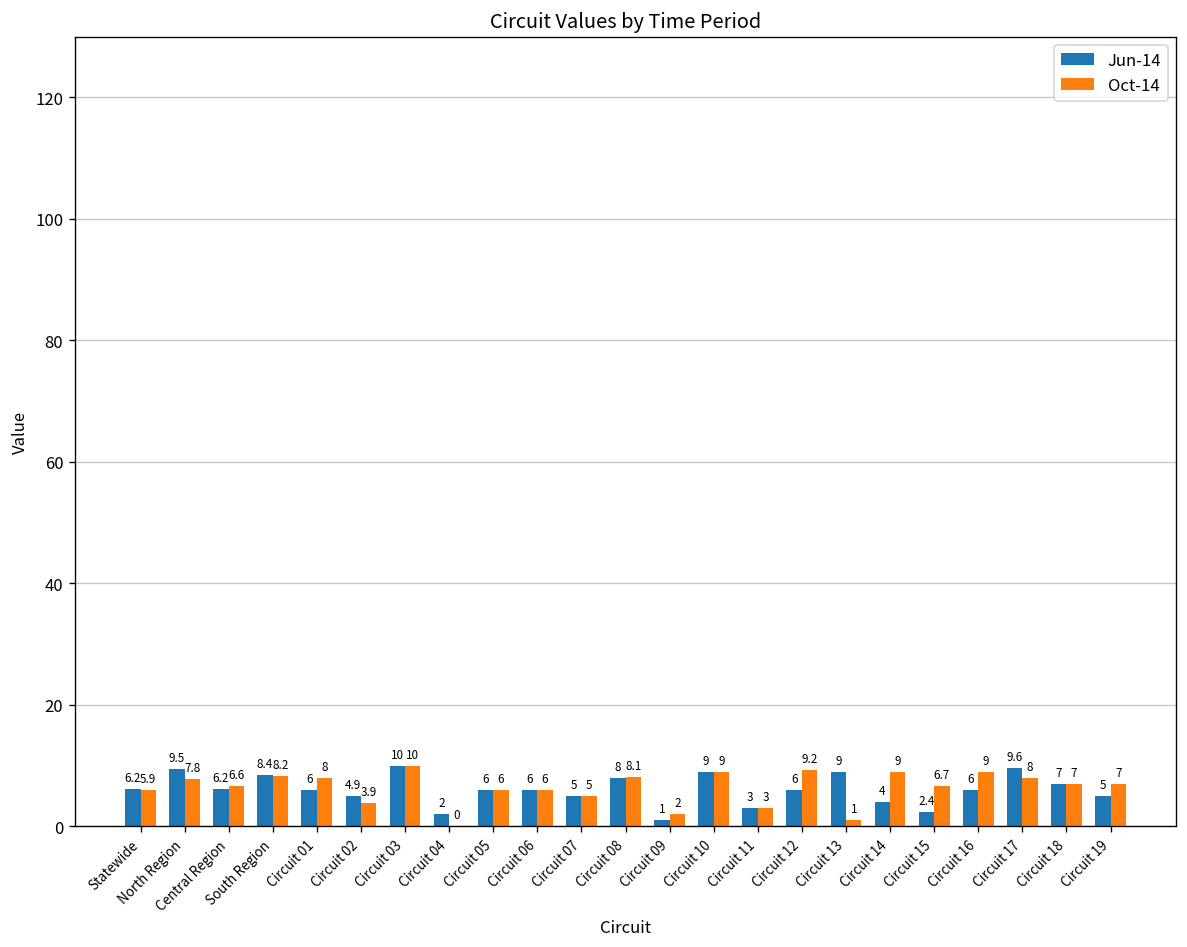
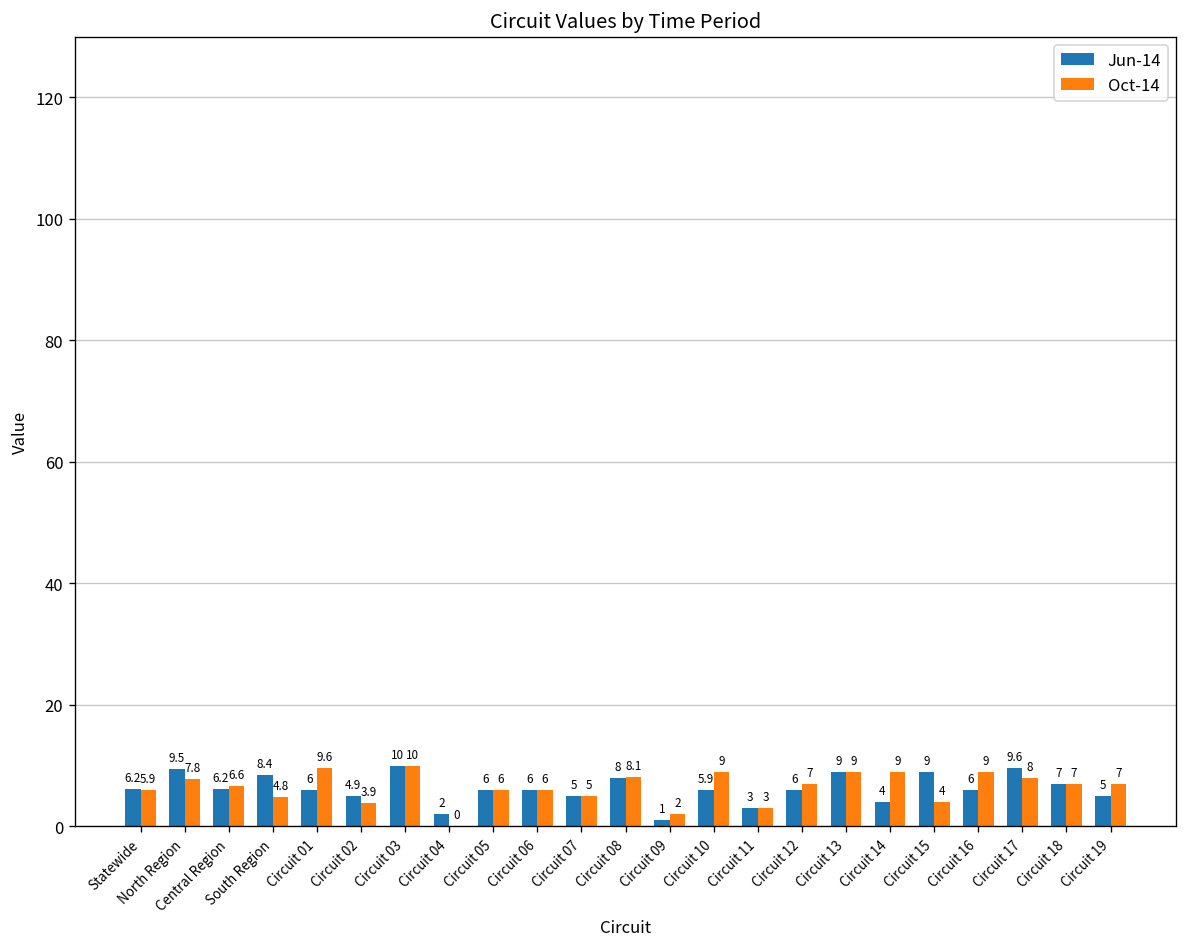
Oct-14, South Region: 8.2 -> 4.8
Oct-14, Circuit 01: 8 -> 9.6
Jun-14, Circuit 10: 9 -> 5.9
Oct-14, Circuit 12: 9.2 -> 7
Oct-14, Circuit 13: 1 -> 9
Jun-14, Circuit 15: 2.4 -> 9
Oct-14, Circuit 15: 6.7 -> 4
